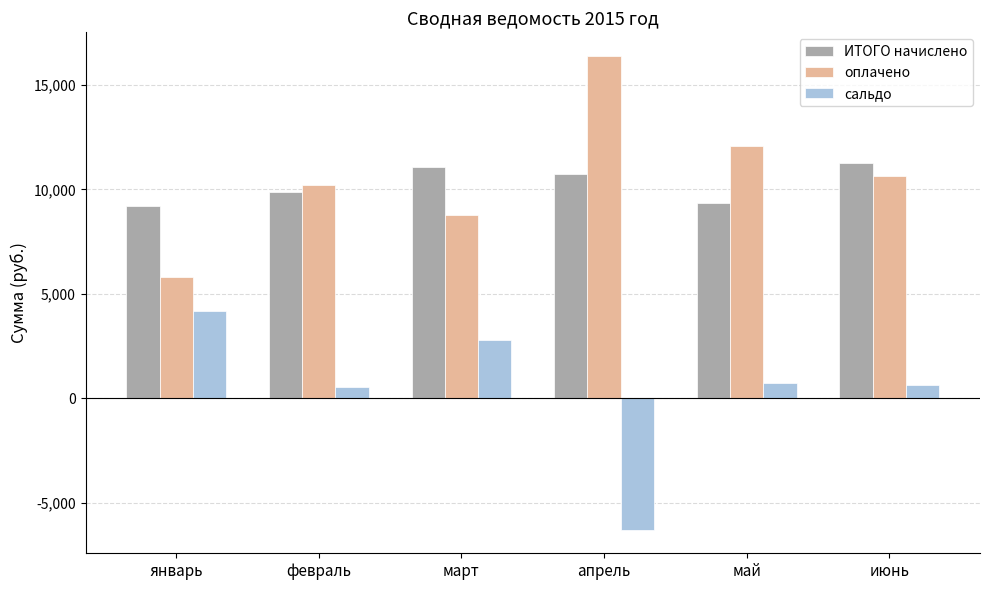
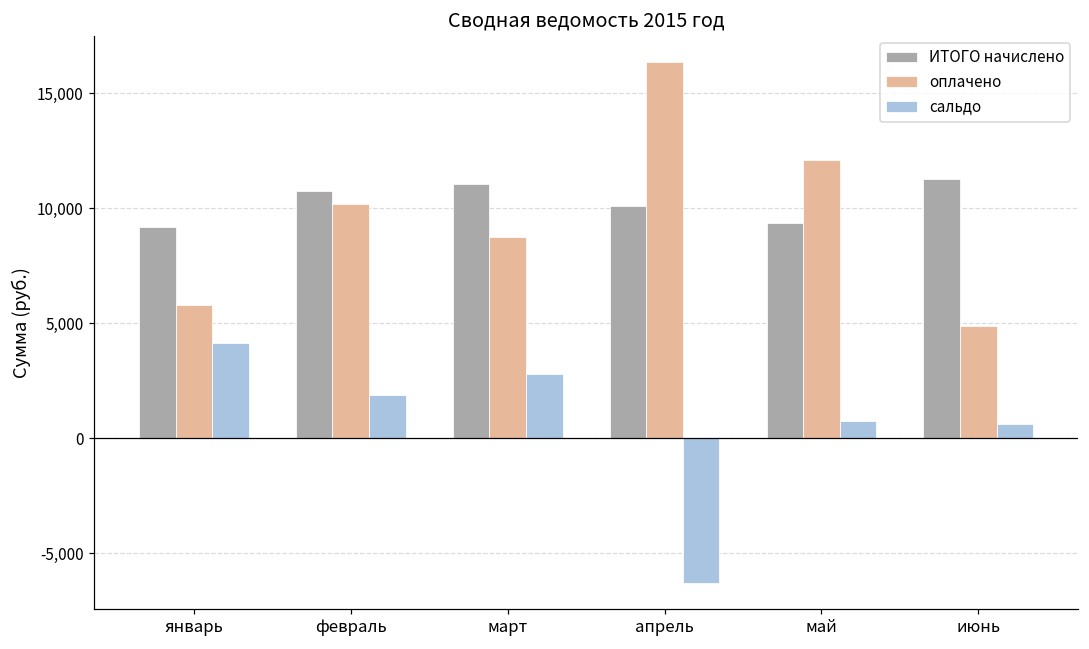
ИТОГО начислено, февраль: 9,900 -> 10,700
сальдо, февраль: 500 -> 1,900
ИТОГО начислено, апрель: 10,700 -> 10,100
оплачено, июнь: 10,600 -> 4,900
